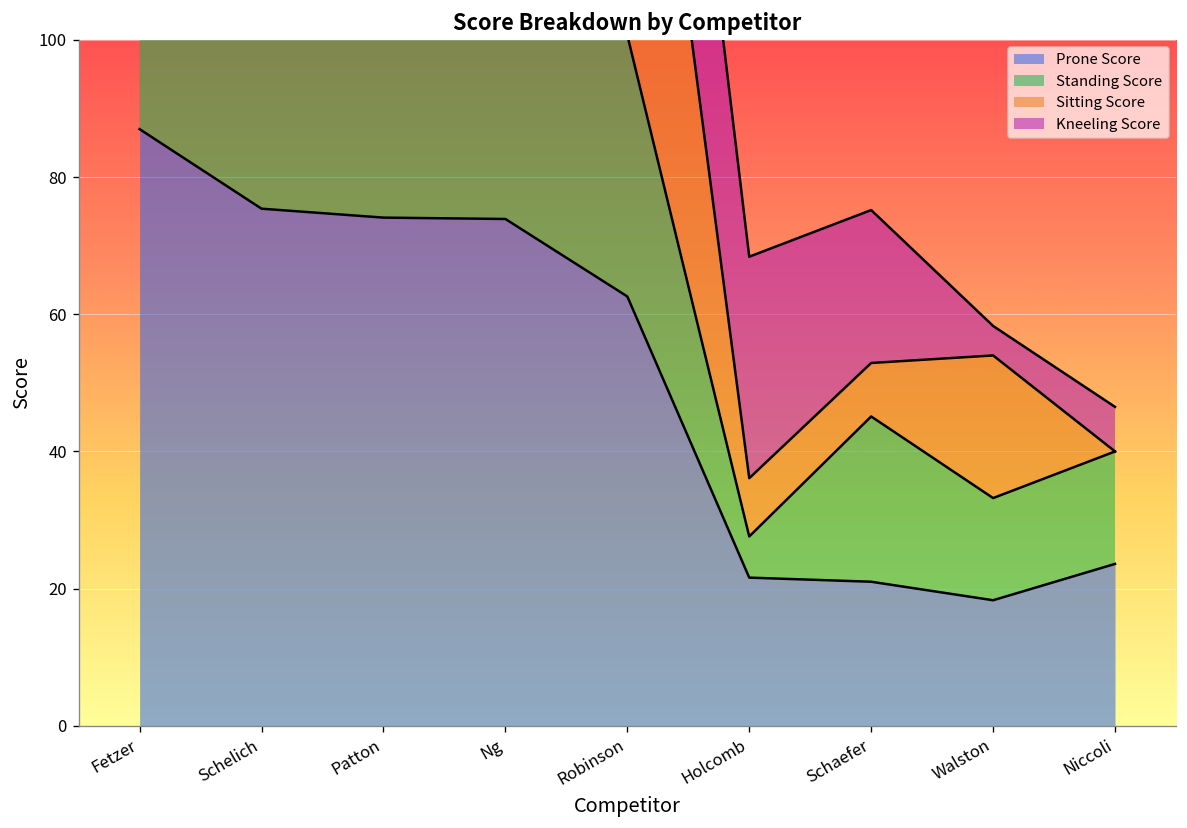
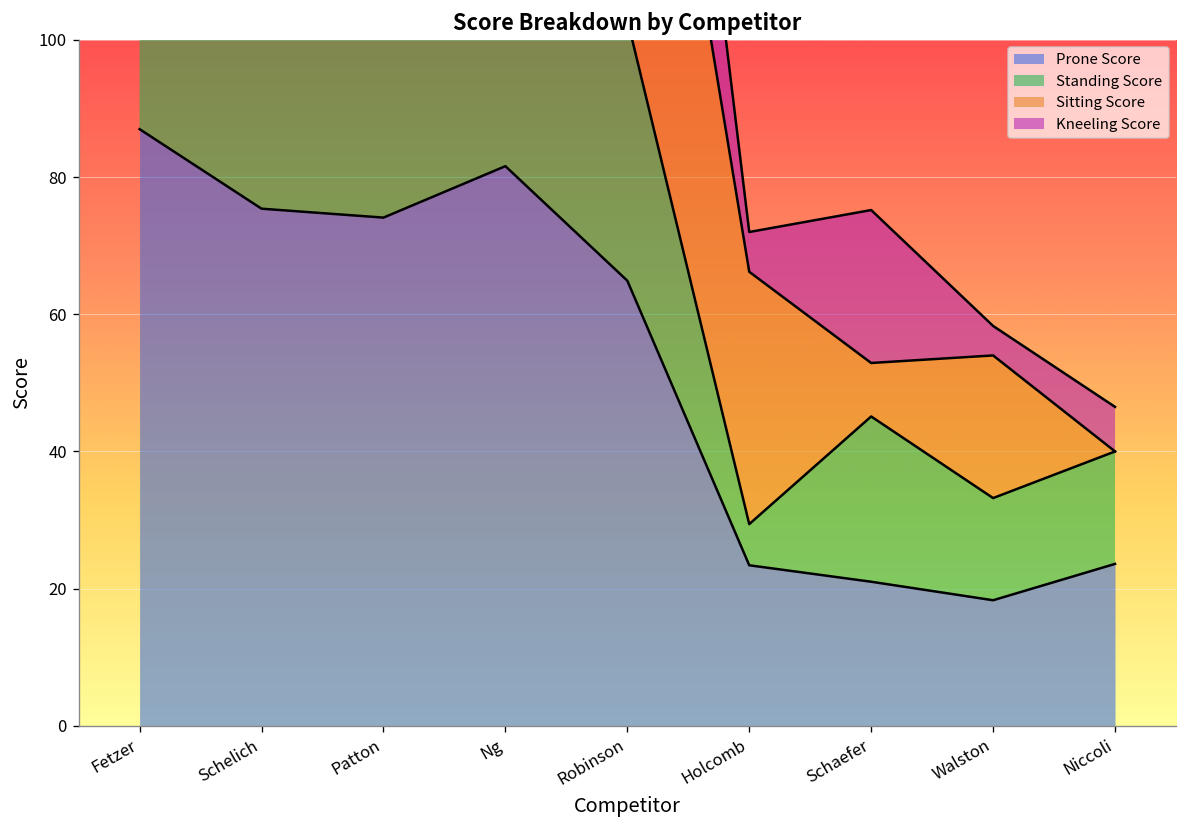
Prone Score, Ng: 74 -> 82
Prone Score, Robinson: 63 -> 65
Prone Score, Holcomb: 22 -> 23
Sitting Score, Holcomb: 9 -> 37
Kneeling Score, Holcomb: 32 -> 6
